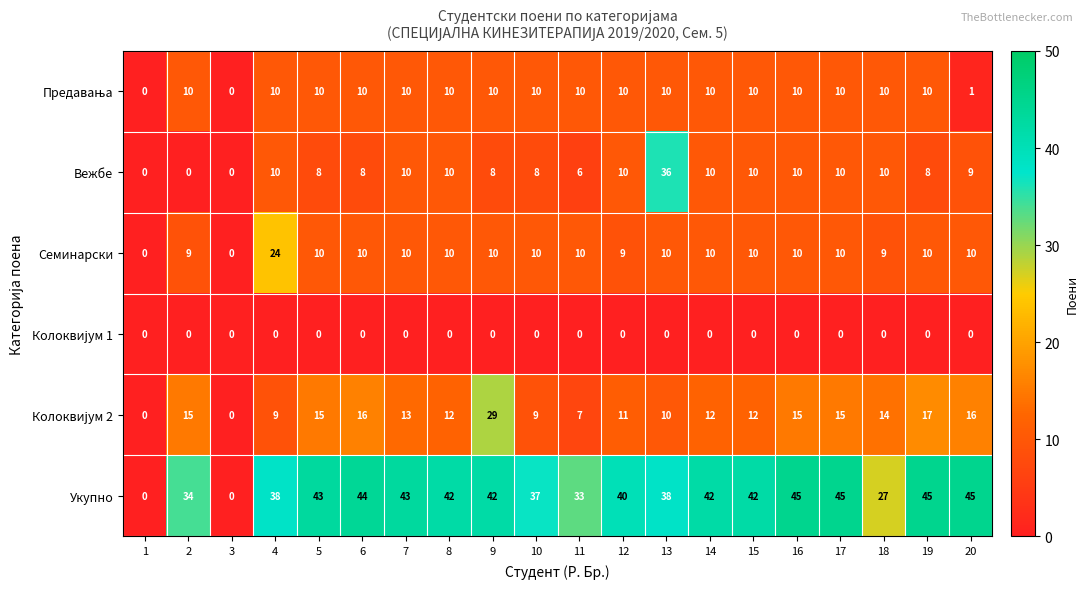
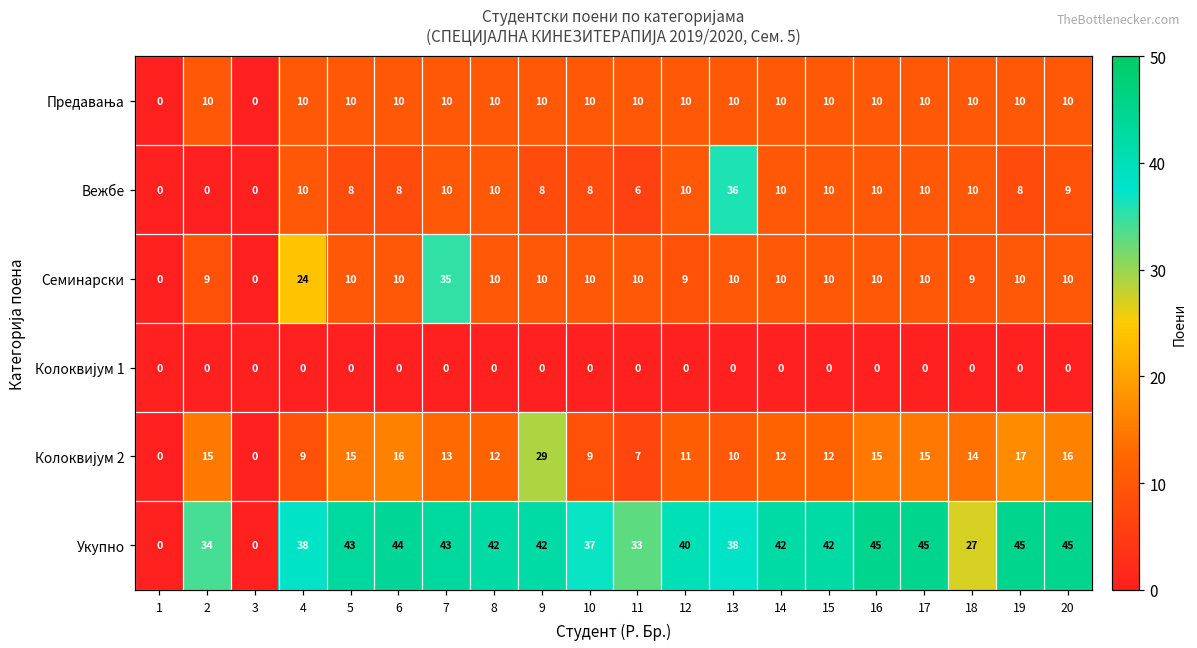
Предавања, 20: 1 -> 10
Семинарски, 7: 10 -> 35
